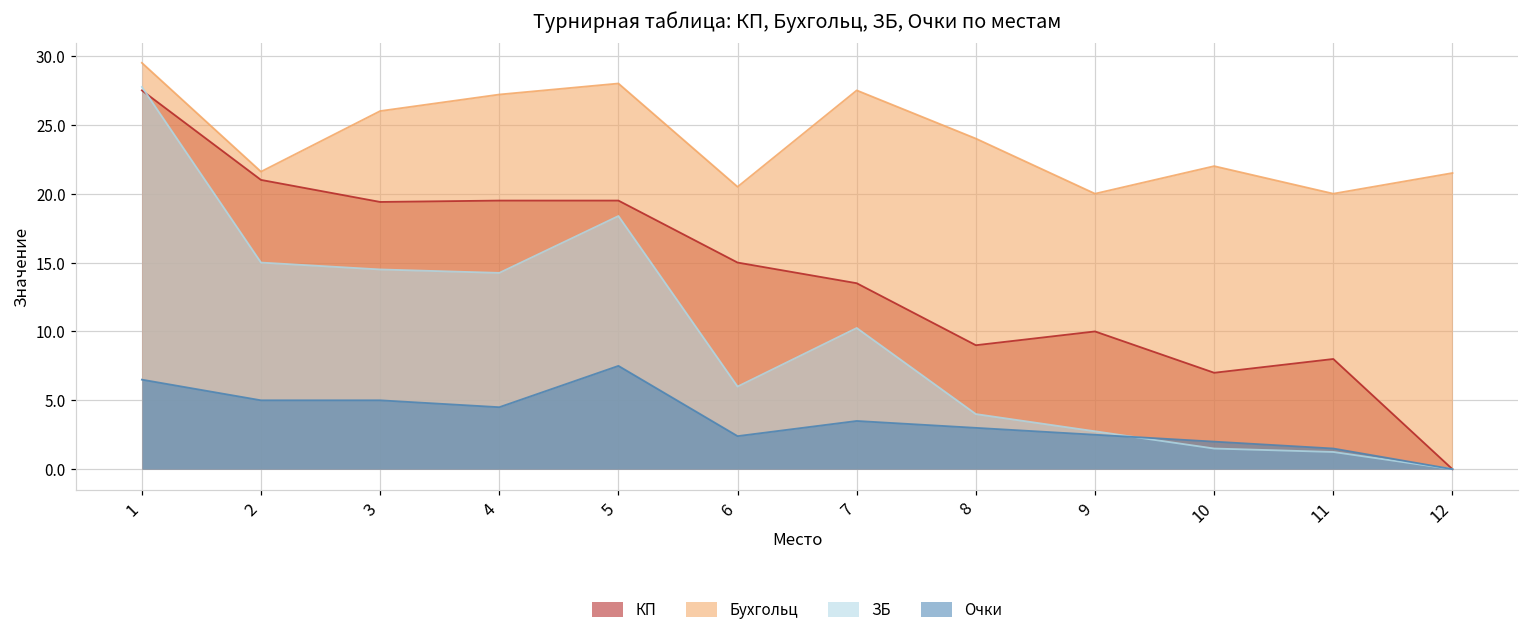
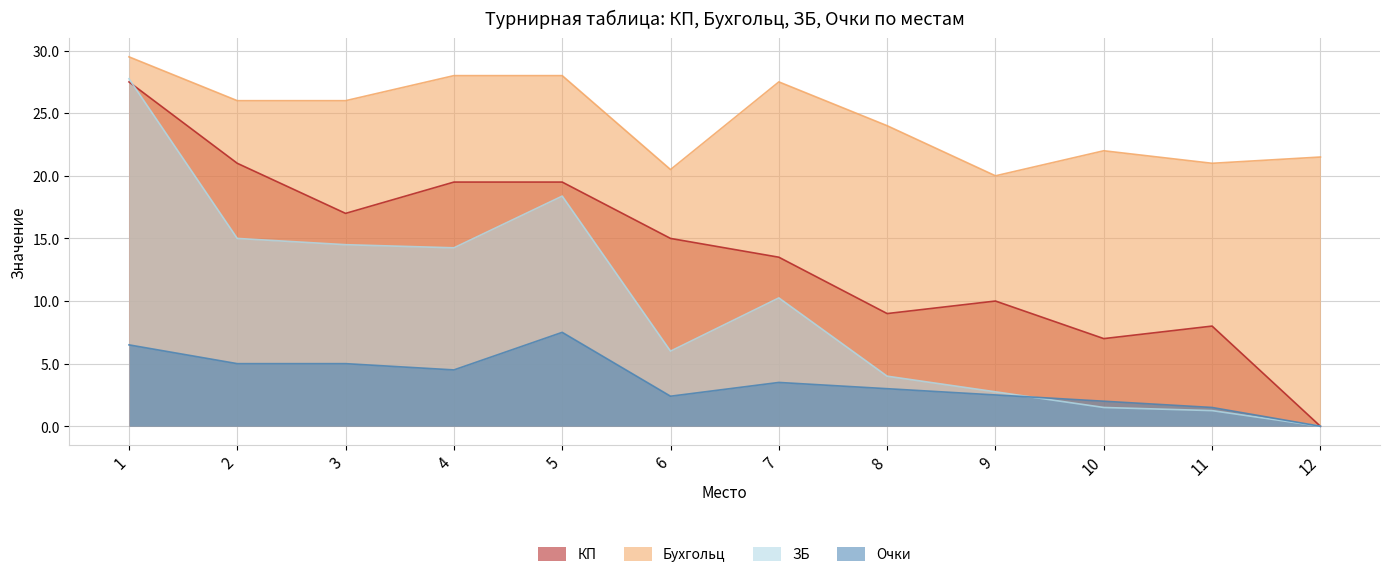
Бухгольц, 2: 21.6 -> 26.0
КП, 3: 19.4 -> 17.0
Бухгольц, 4: 27.2 -> 28.0
Бухгольц, 11: 20 -> 21
